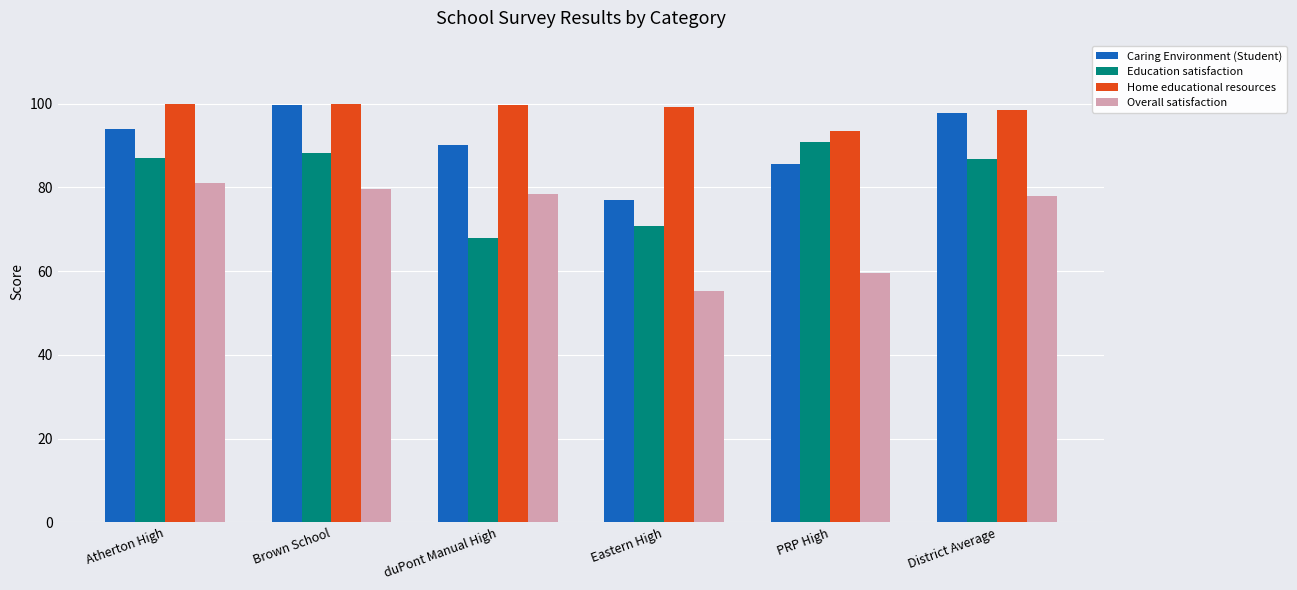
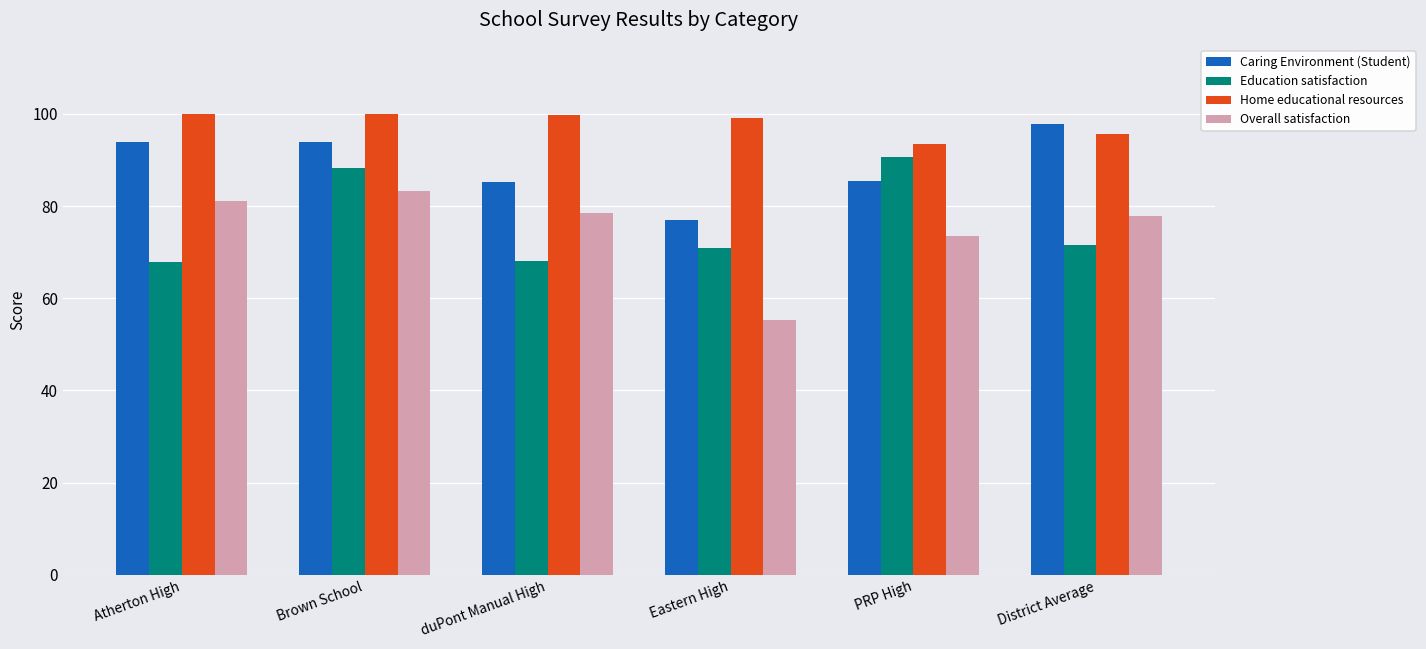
Education satisfaction, Atherton High: 87 -> 68
Caring Environment (Student), Brown School: 100 -> 94
Overall satisfaction, Brown School: 80 -> 83
Caring Environment (Student), duPont Manual High: 90 -> 85
Overall satisfaction, PRP High: 60 -> 73
Education satisfaction, District Average: 87 -> 72
Home educational resources, District Average: 99 -> 96
